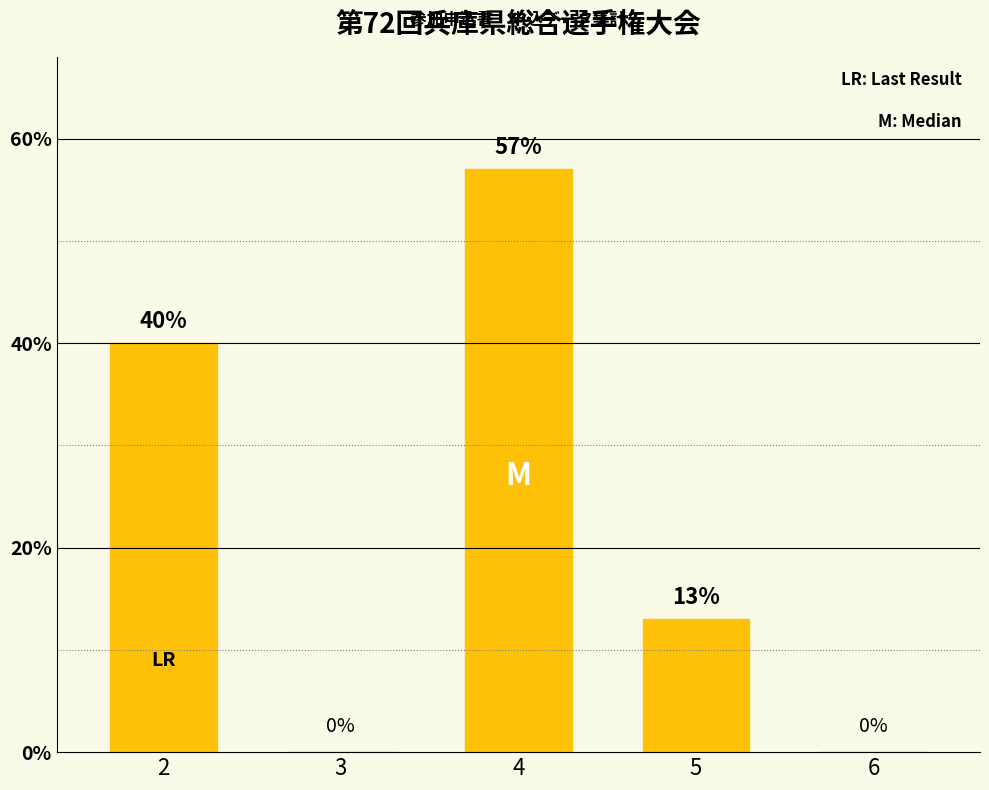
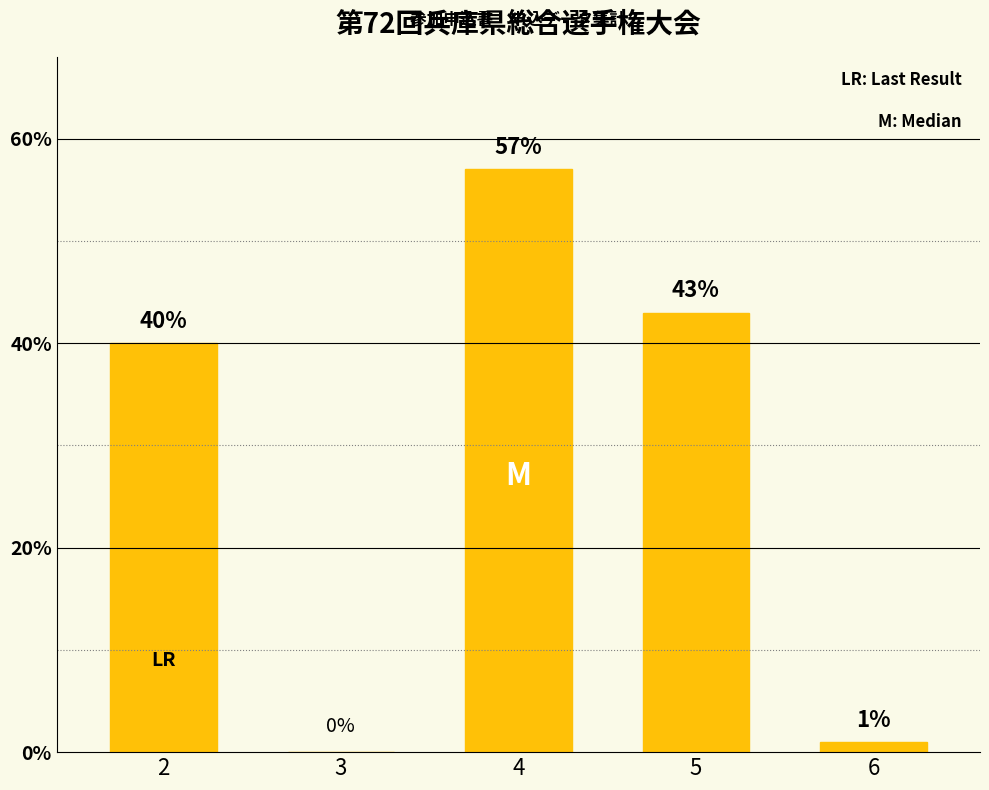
5: 13% -> 43%
6: 0% -> 1%
